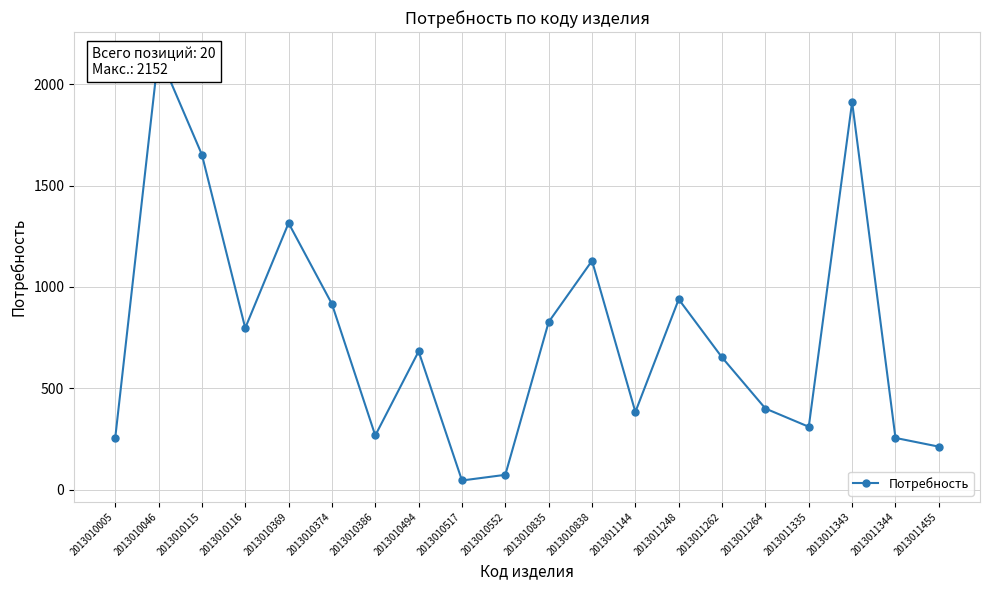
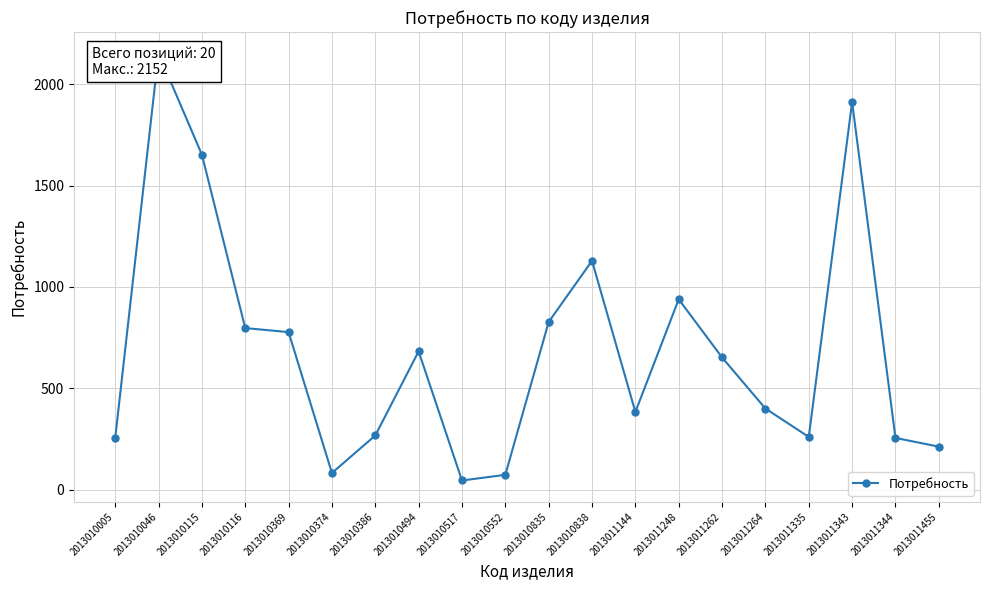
2013010369: 1320 -> 780
2013010374: 920 -> 80
2013011335: 310 -> 260
